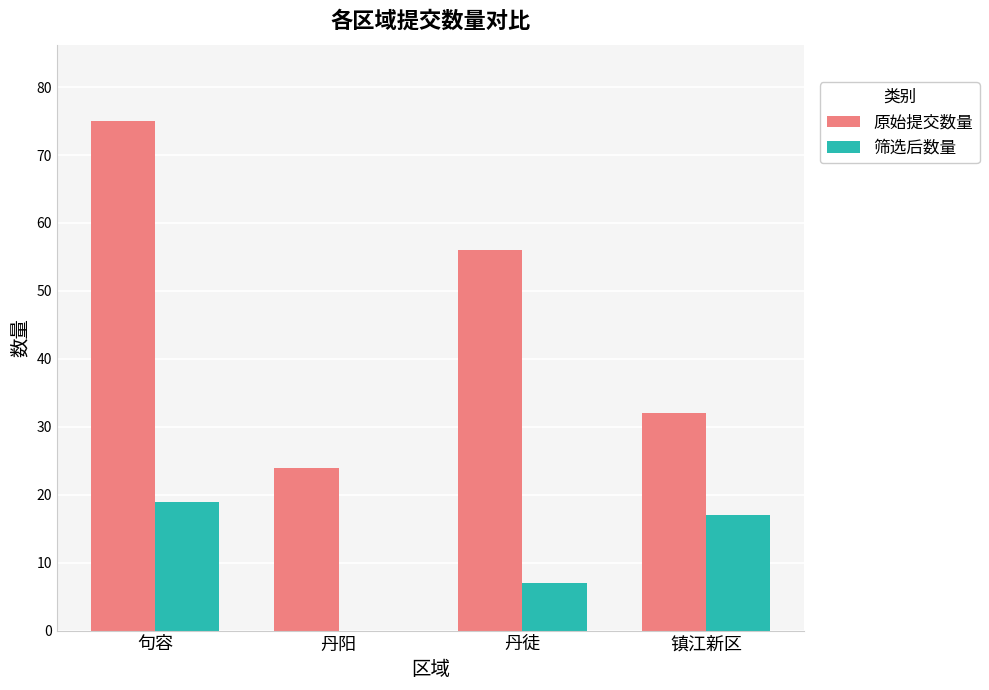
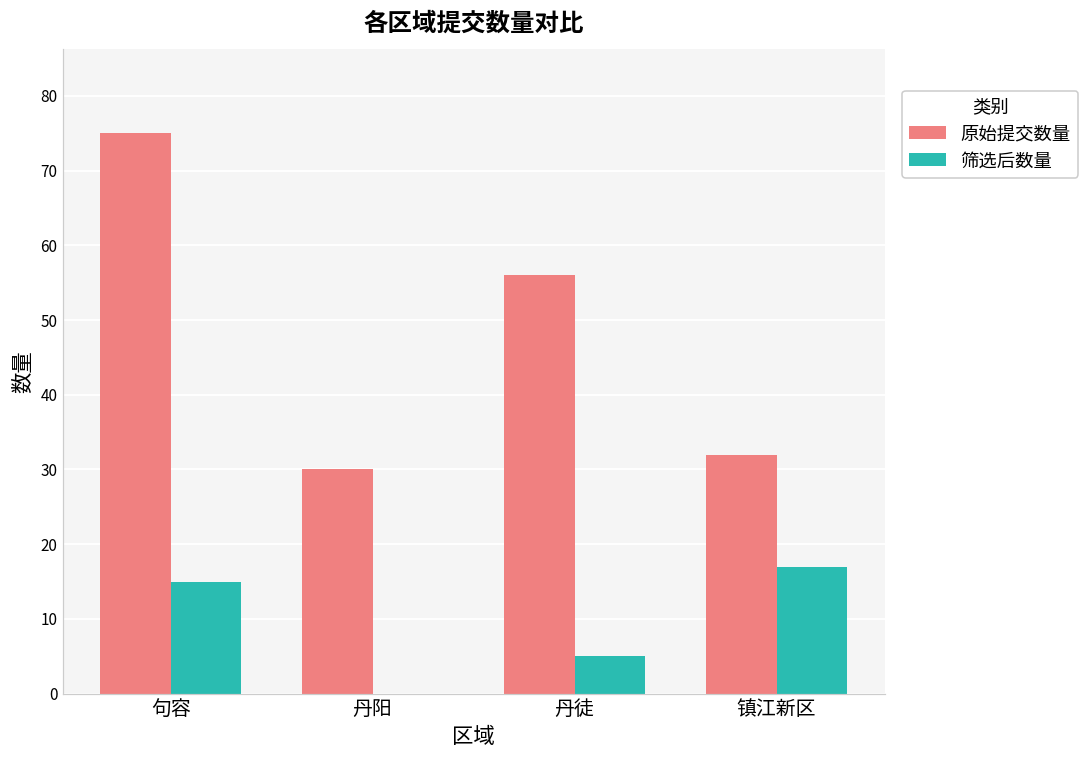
筛选后数量, 句容: 19 -> 15
原始提交数量, 丹阳: 24 -> 30
筛选后数量, 丹徒: 7 -> 5
